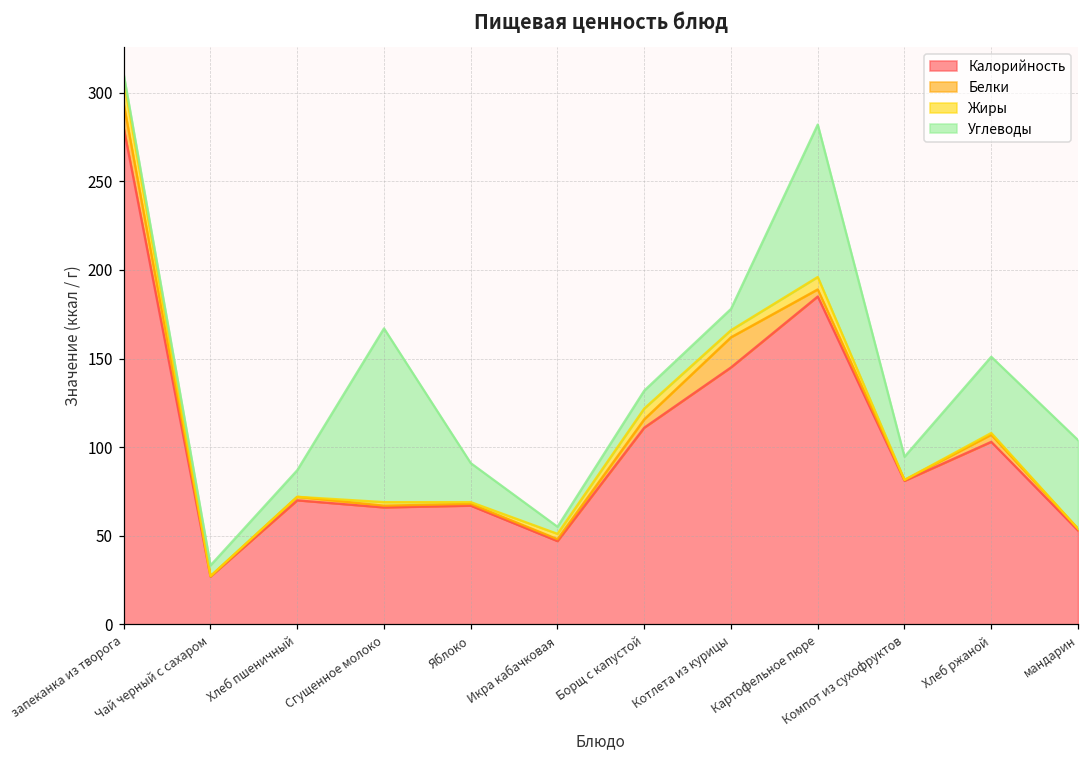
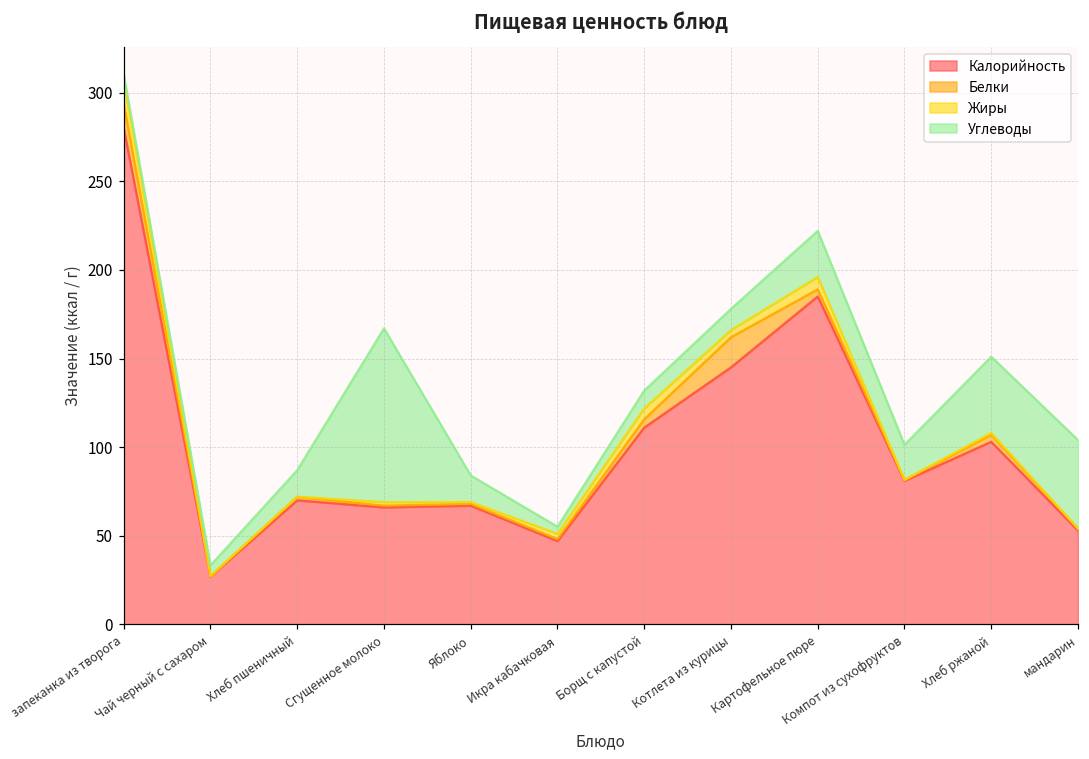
Углеводы, Яблоко: 22 -> 15
Углеводы, Картофельное пюре: 86 -> 26
Углеводы, Компот из сухофруктов: 13 -> 20
